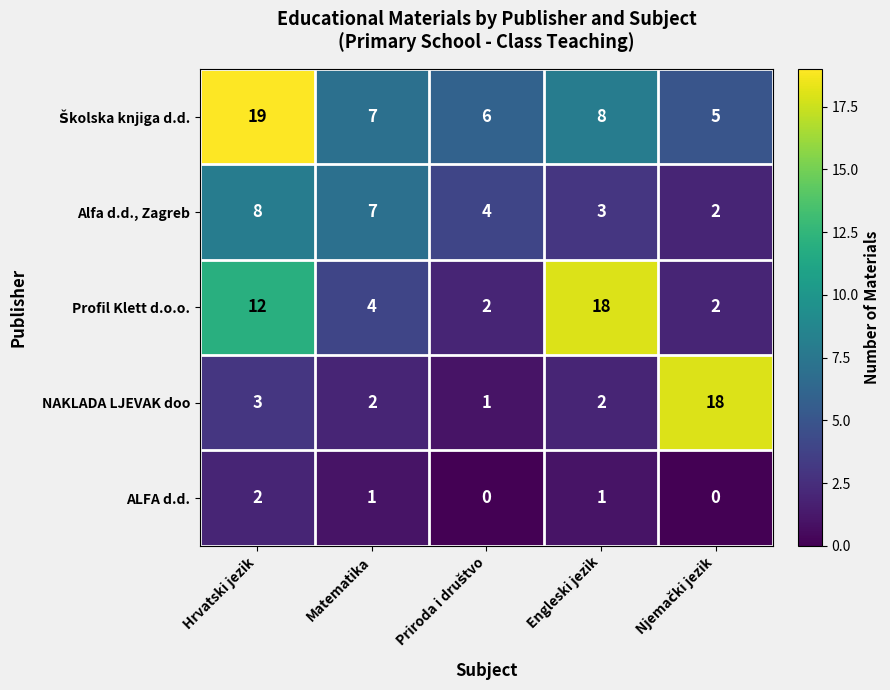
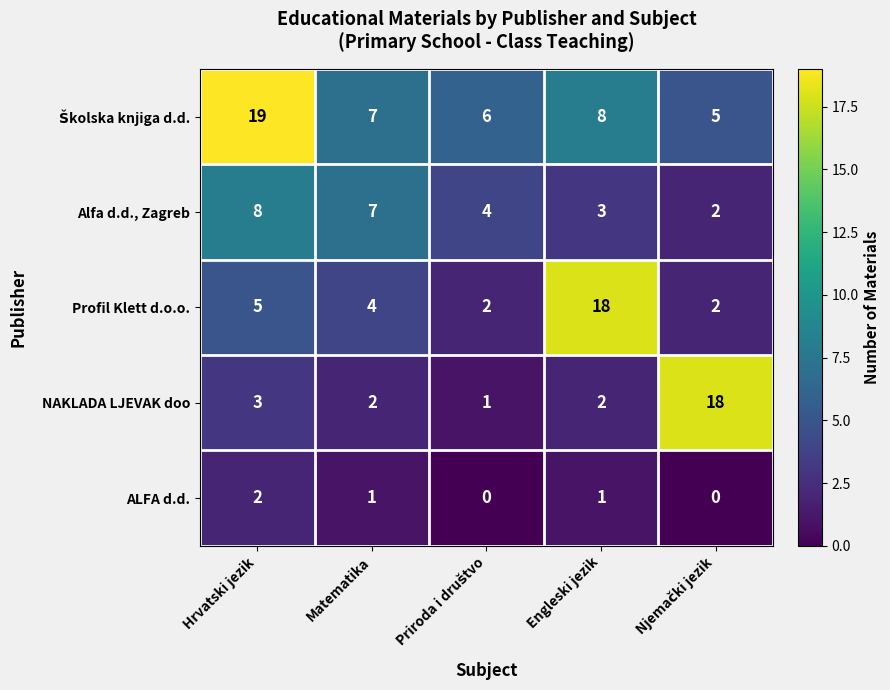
Profil Klett d.o.o., Hrvatski jezik: 12 -> 5
